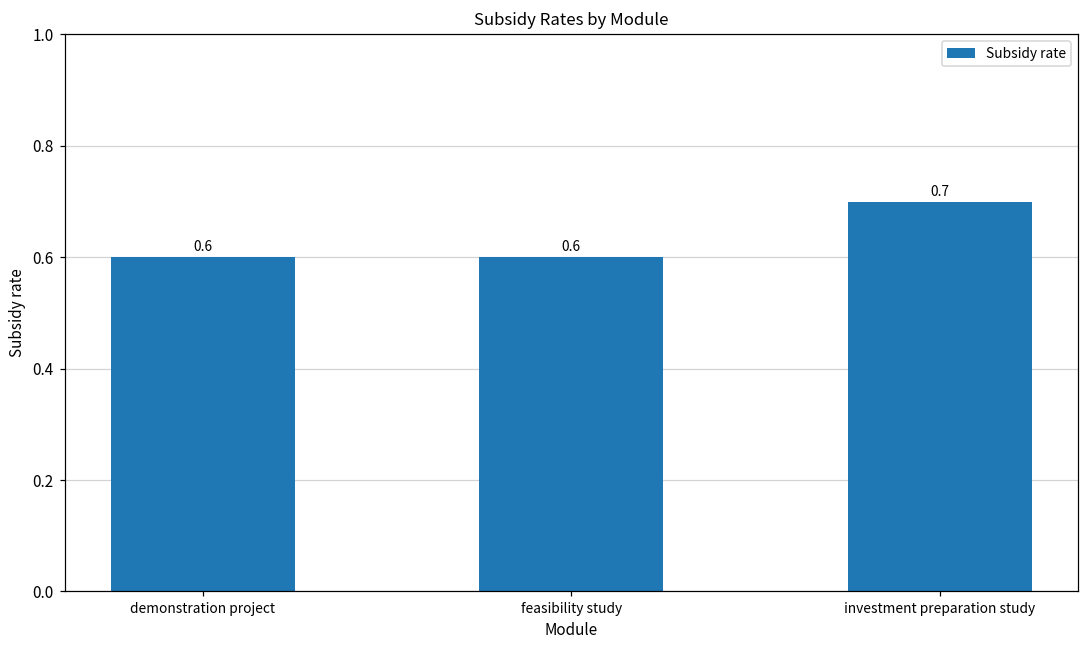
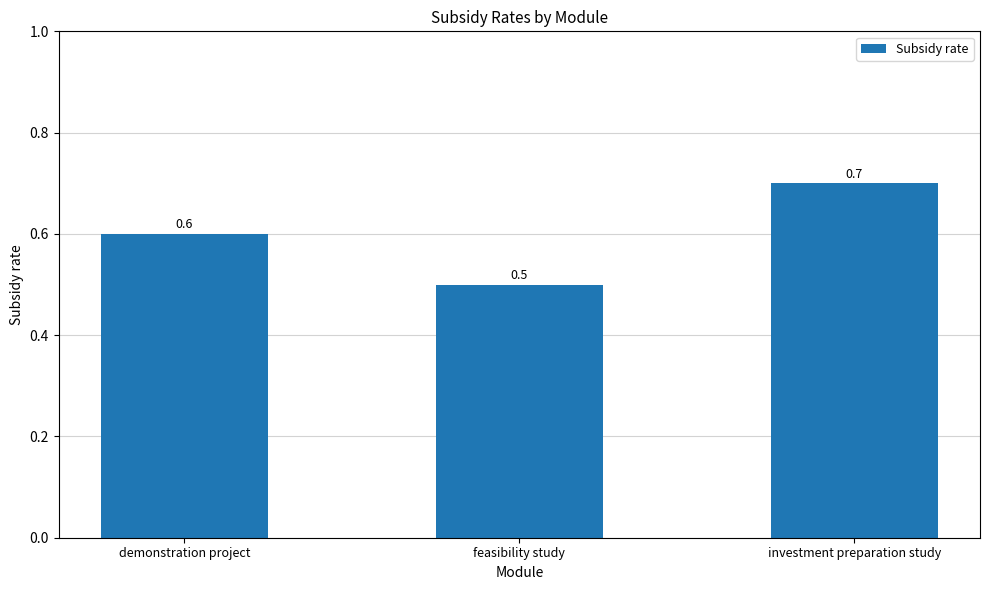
feasibility study: 0.6 -> 0.5
